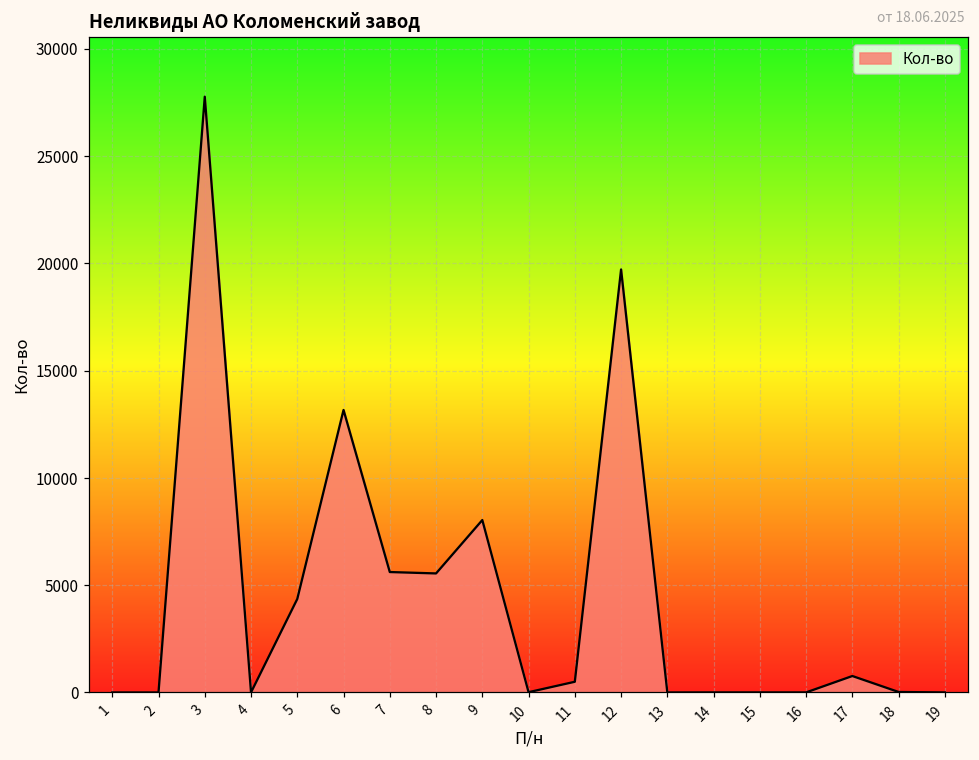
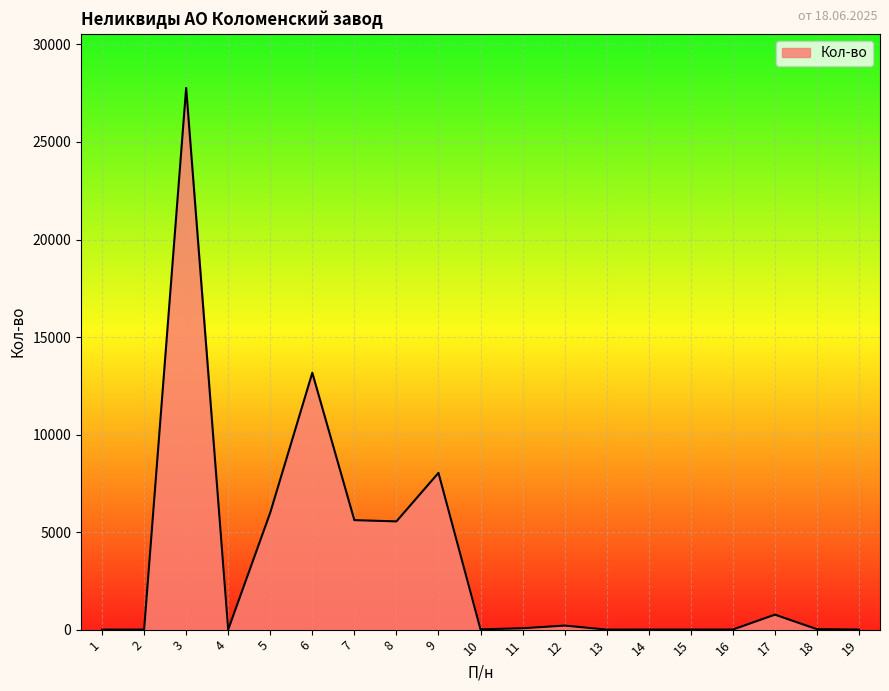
5: 4400 -> 6000
11: 500 -> 100
12: 19700 -> 200
